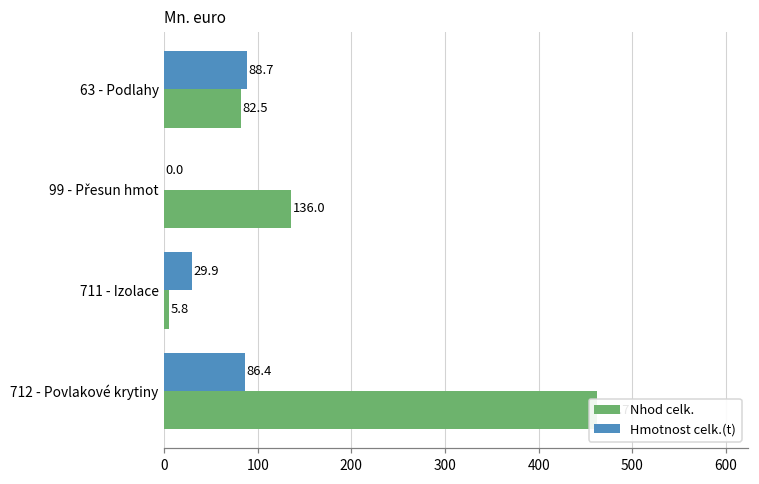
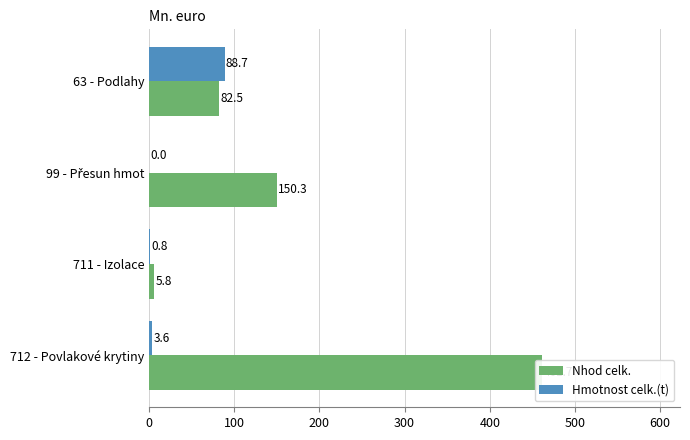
Nhod celk., 99 - Přesun hmot: 136.0 -> 150.3
Hmotnost celk.(t), 711 - Izolace: 29.9 -> 0.8
Hmotnost celk.(t), 712 - Povlakové krytiny: 86.4 -> 3.6
